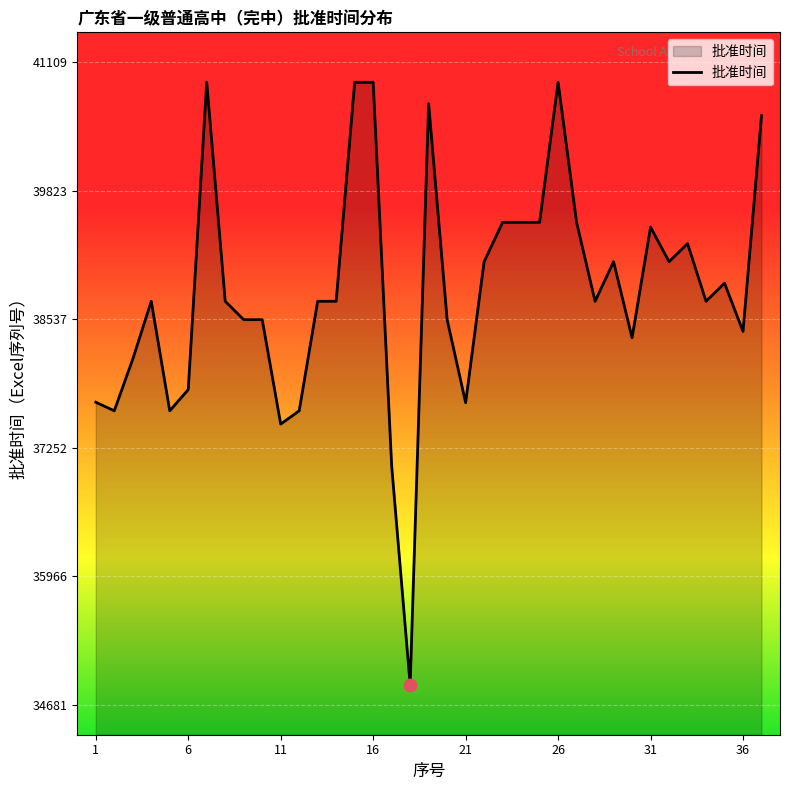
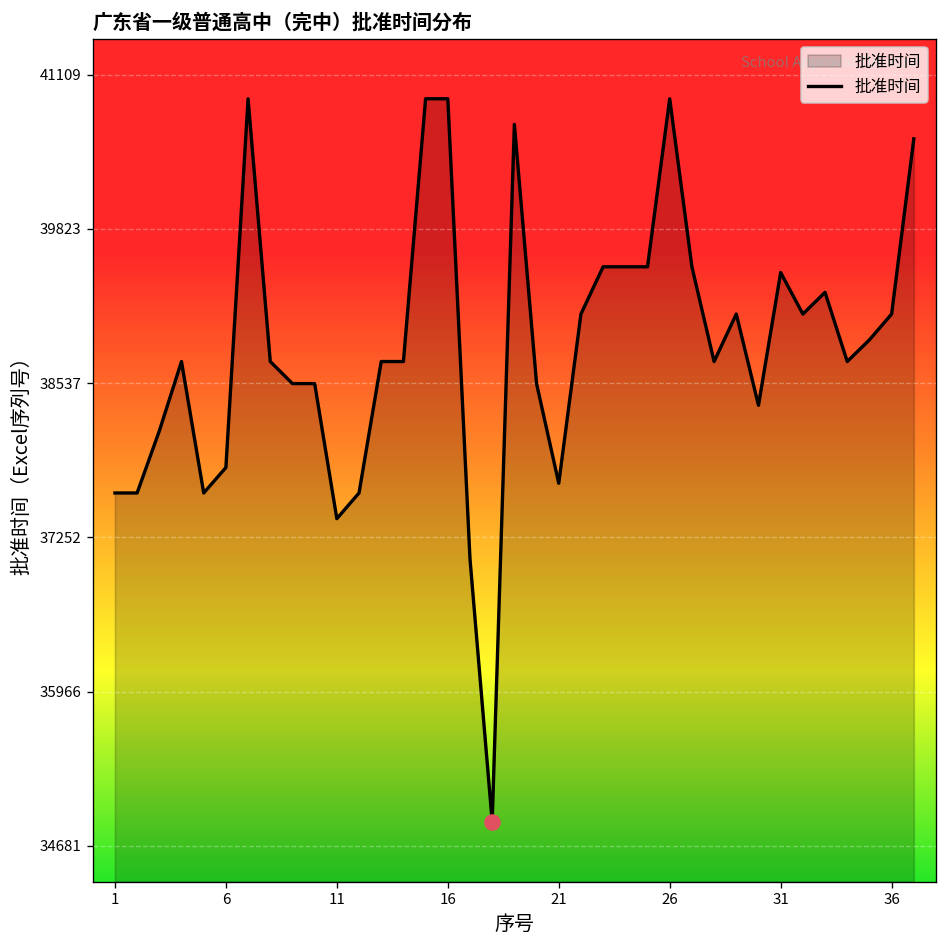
批准时间, 1: 37700 -> 37600
批准时间, 11: 37500 -> 37400
批准时间, 36: 38400 -> 39100
